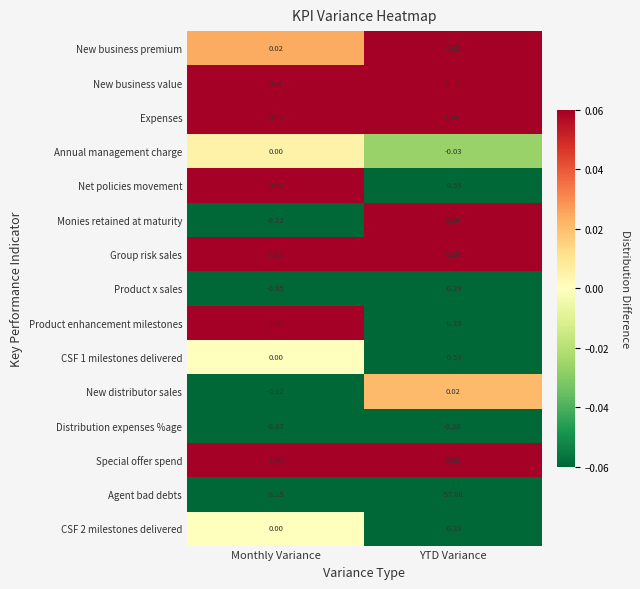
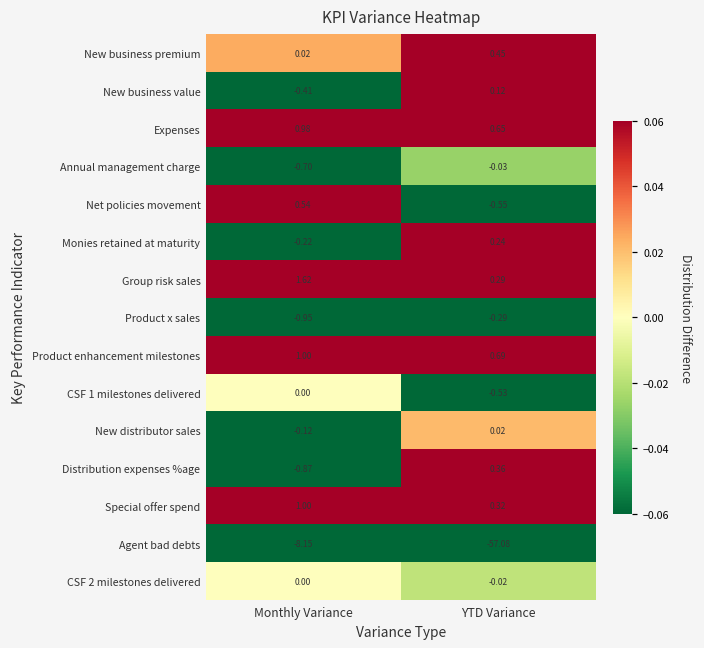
New business value, Monthly Variance: 0.21 -> -0.41
Annual management charge, Monthly Variance: 0.00 -> -0.70
Product enhancement milestones, YTD Variance: -0.25 -> 0.69
Distribution expenses %age, YTD Variance: -0.28 -> 0.36
CSF 2 milestones delivered, YTD Variance: -0.33 -> -0.02
